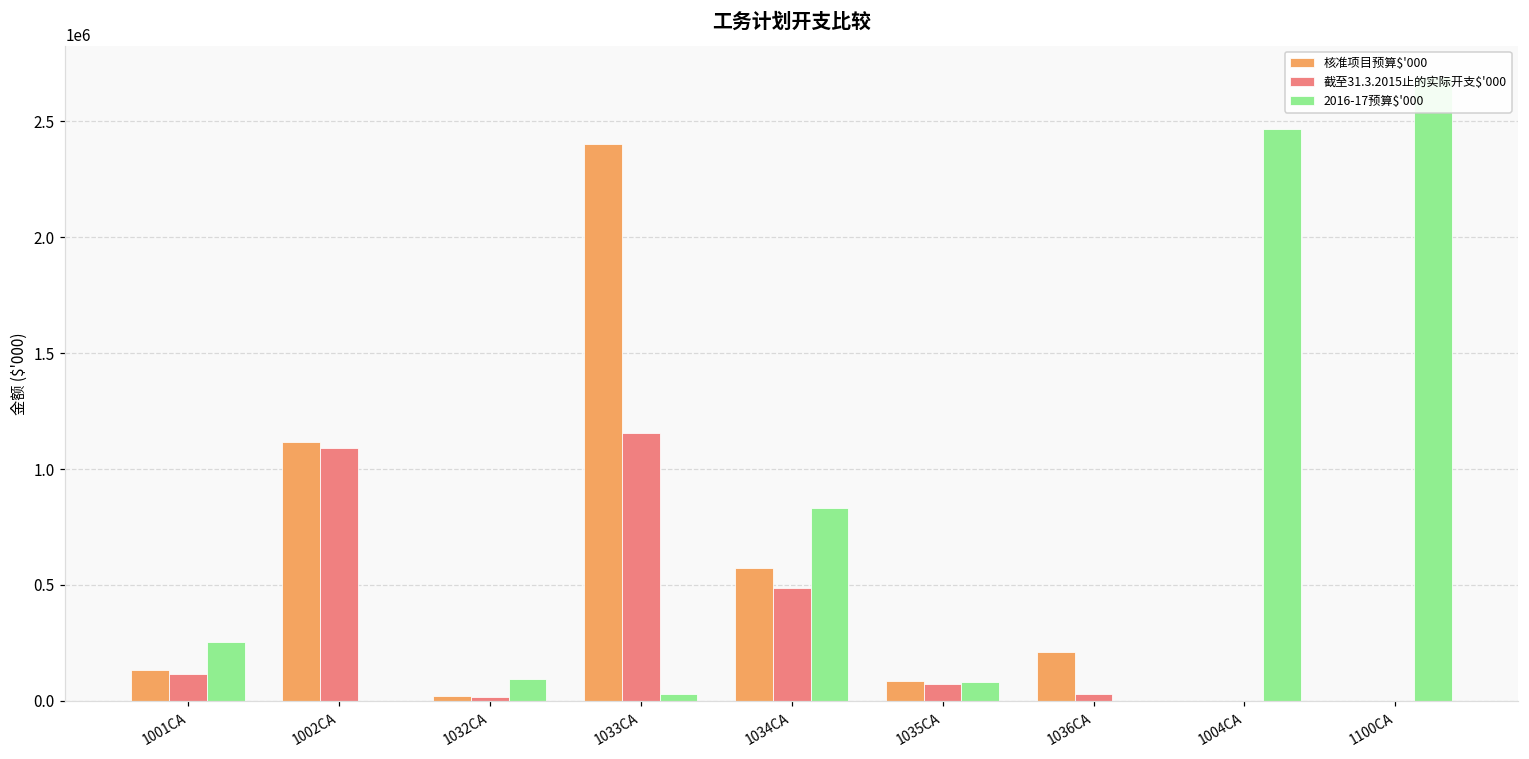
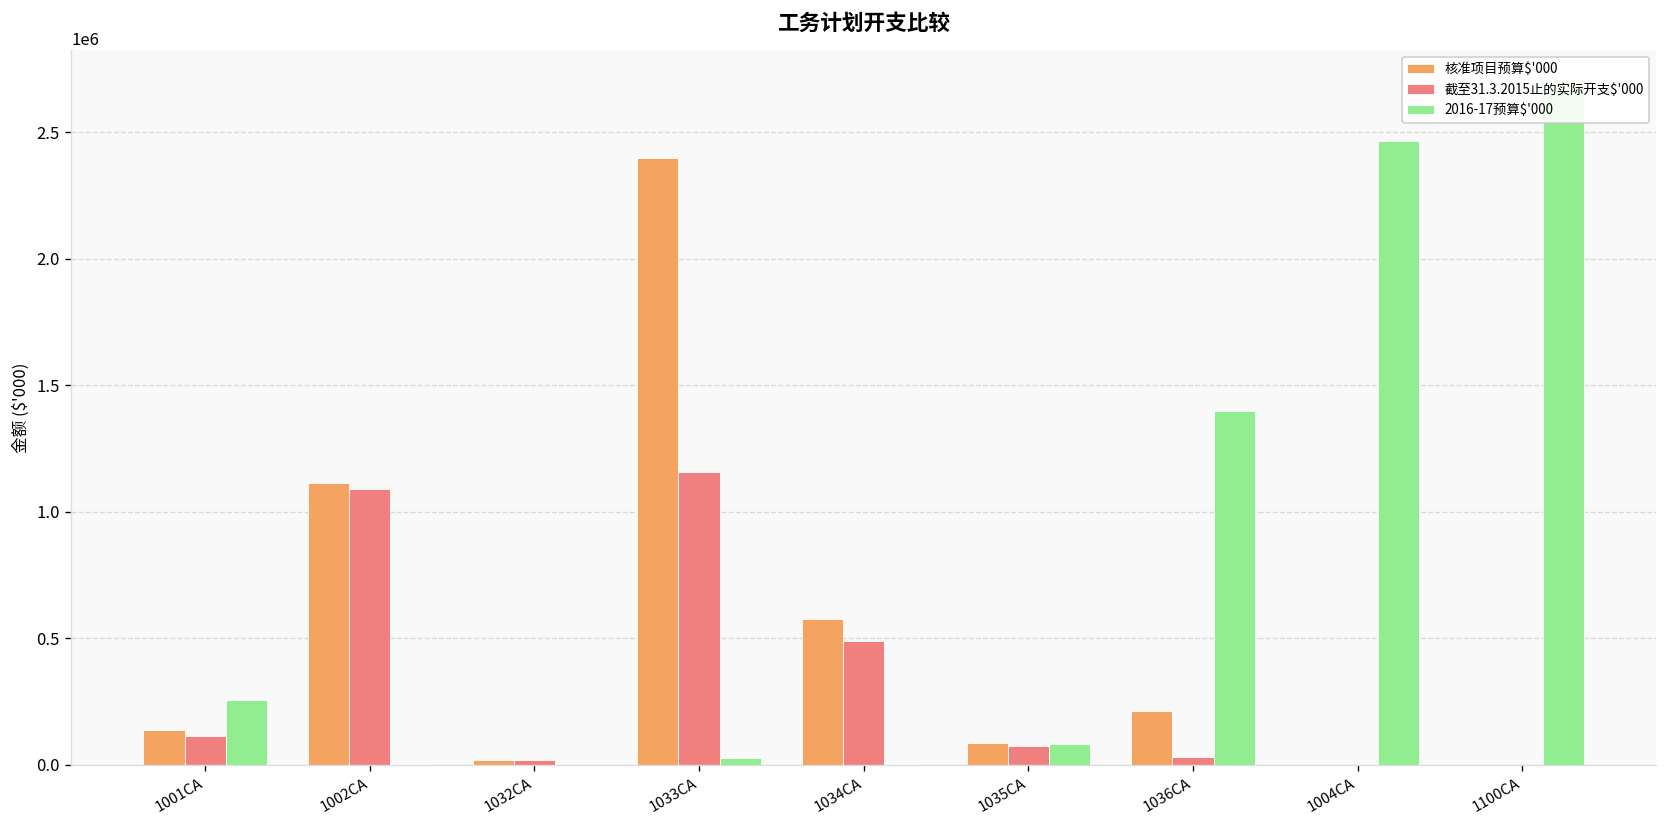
2016-17预算$'000, 1032CA: 90000 -> 0
2016-17预算$'000, 1034CA: 830000 -> 0
2016-17预算$'000, 1036CA: 0 -> 1400000
